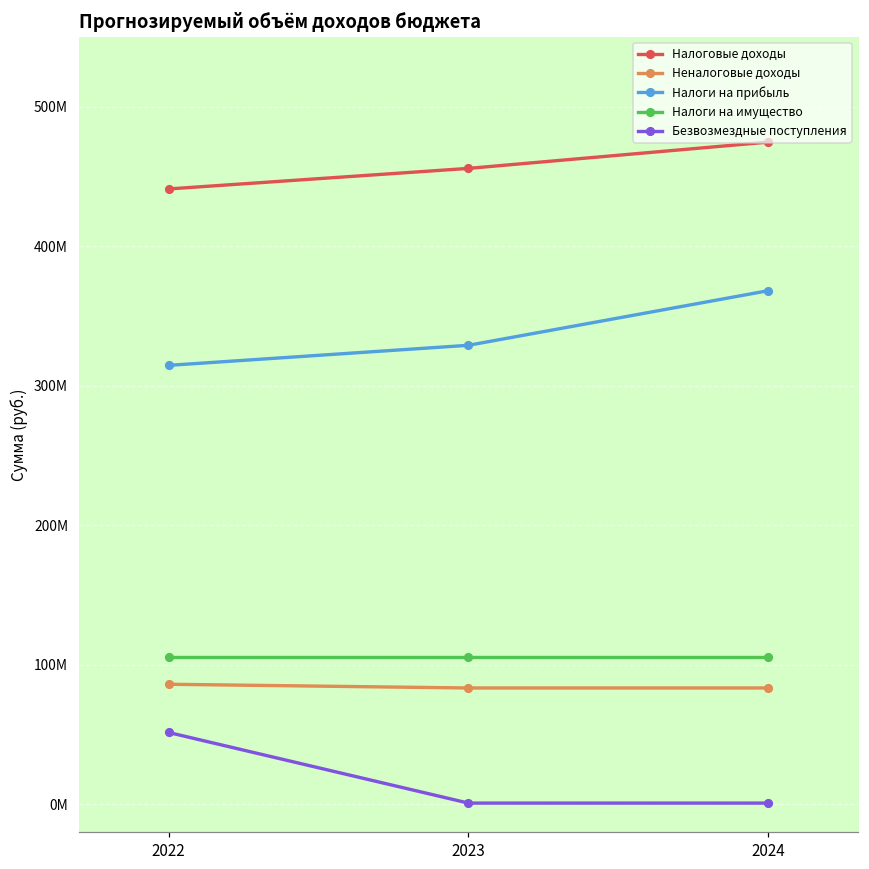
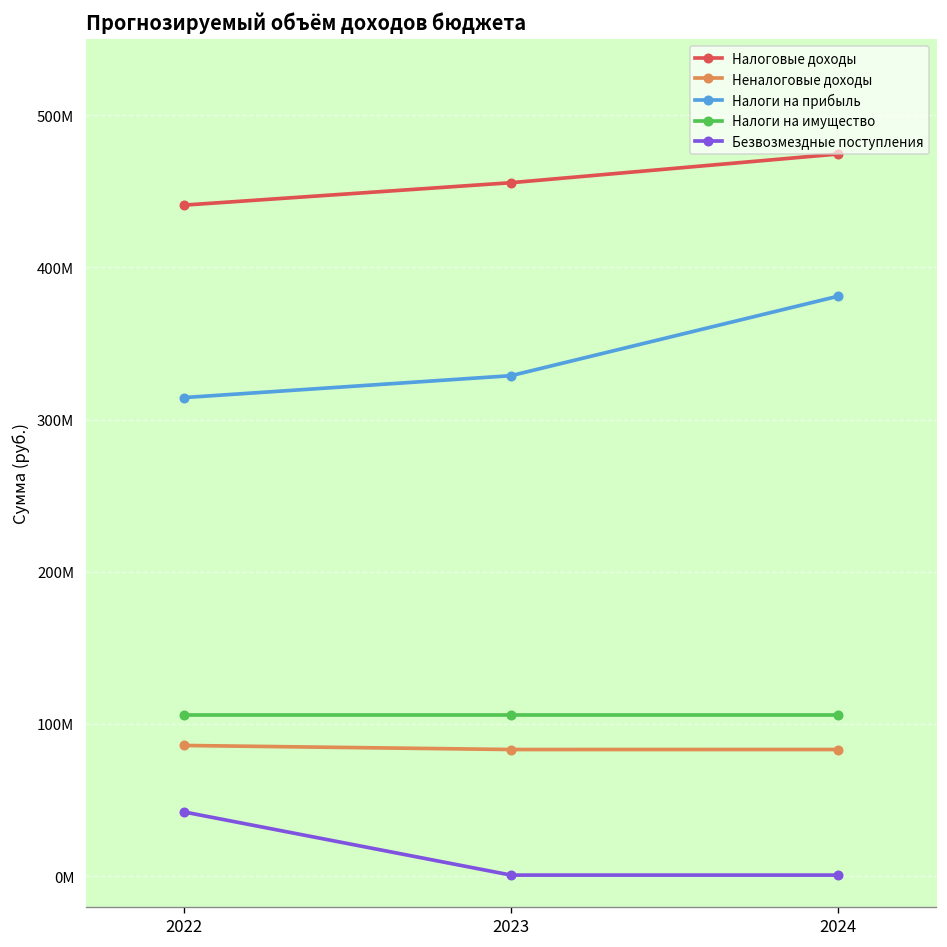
Безвозмездные поступления, 2022: 51000000 -> 42000000
Налоги на прибыль, 2024: 368000000 -> 381000000
